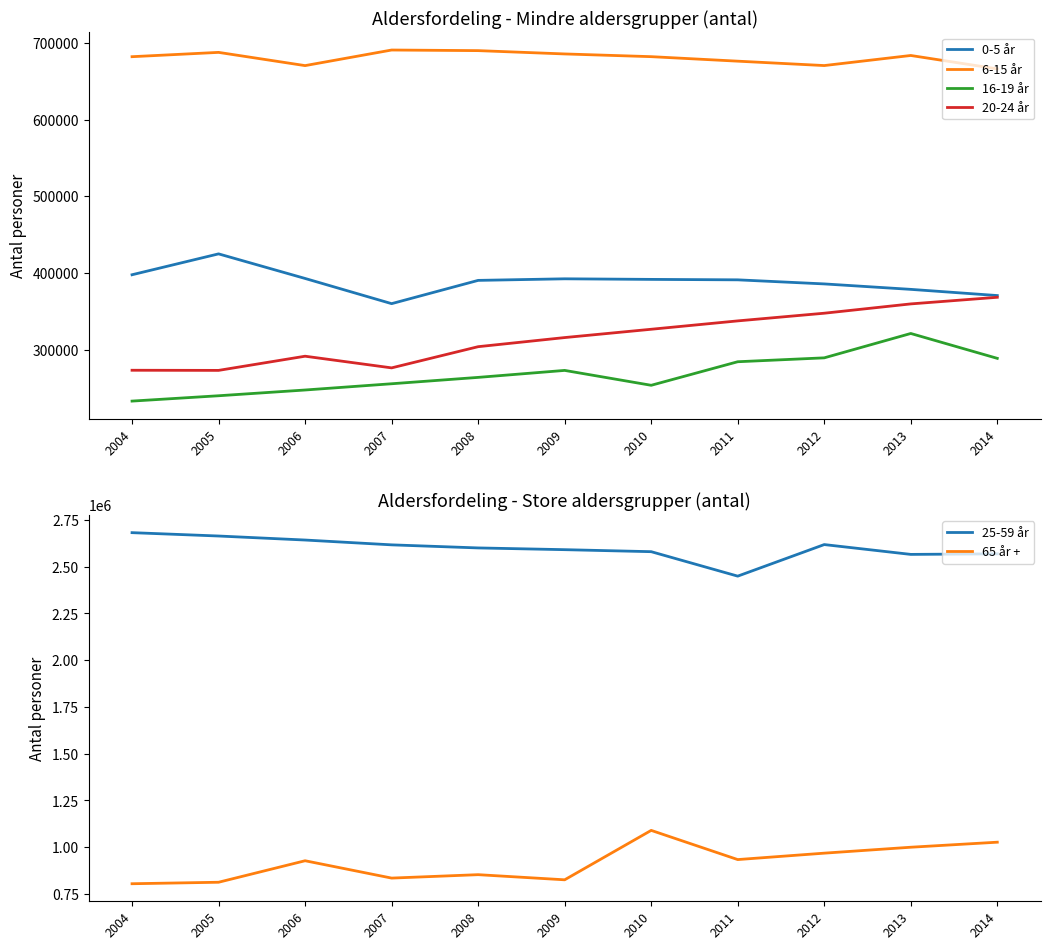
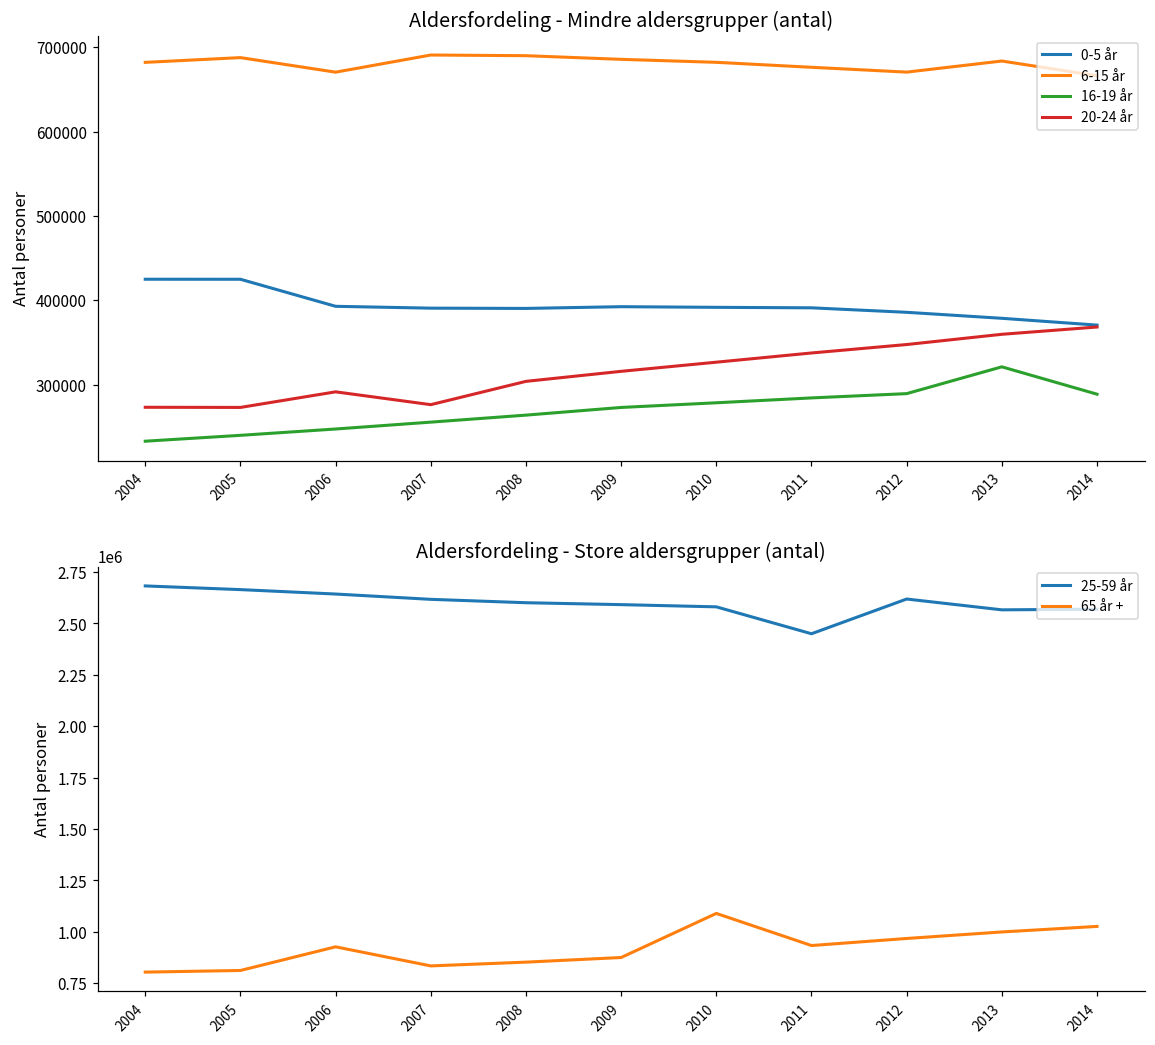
Aldersfordeling - Mindre aldersgrupper (antal), 0-5 år, 2004: 400000 -> 420000
Aldersfordeling - Mindre aldersgrupper (antal), 0-5 år, 2007: 360000 -> 390000
Aldersfordeling - Mindre aldersgrupper (antal), 16-19 år, 2010: 250000 -> 280000
Aldersfordeling - Store aldersgrupper (antal), 65 år +, 2009: 830000 -> 880000
